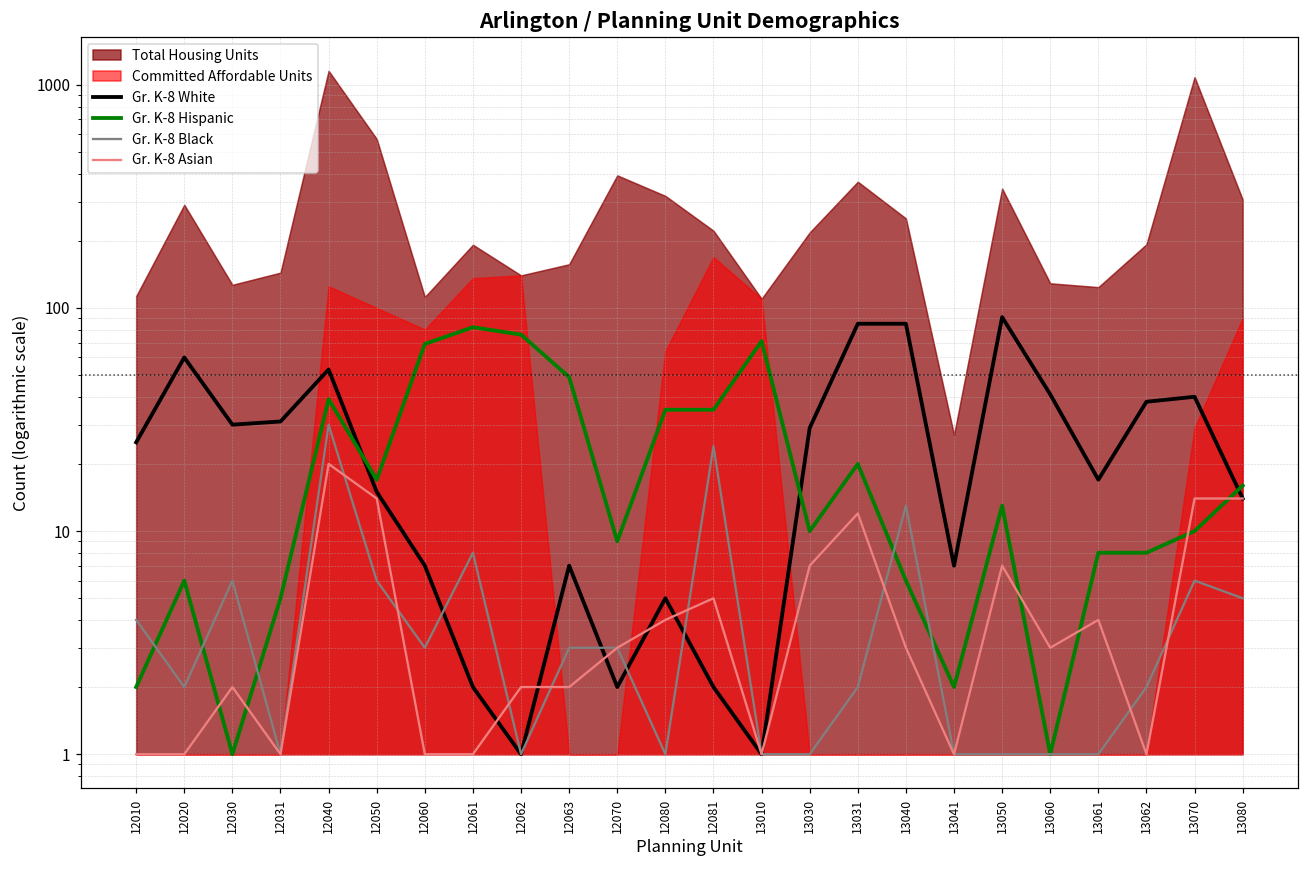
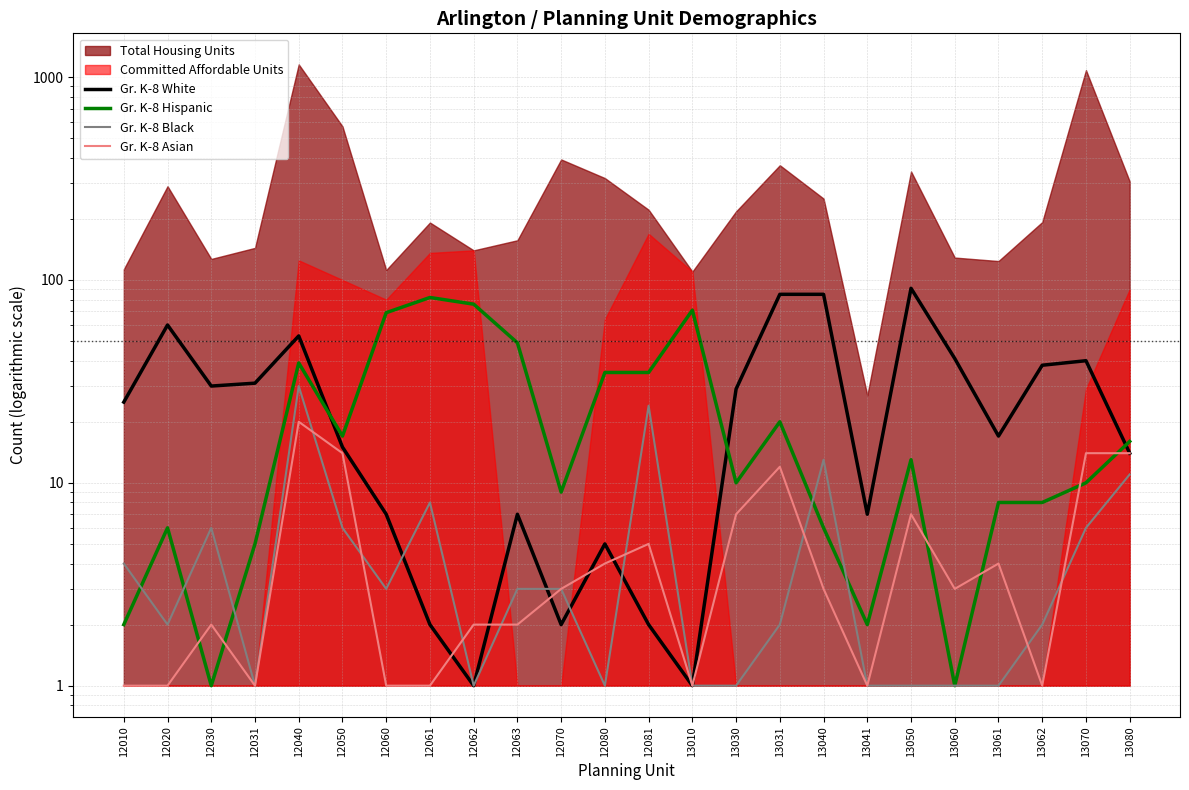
Gr. K-8 Black, 13080: 5 -> 11
